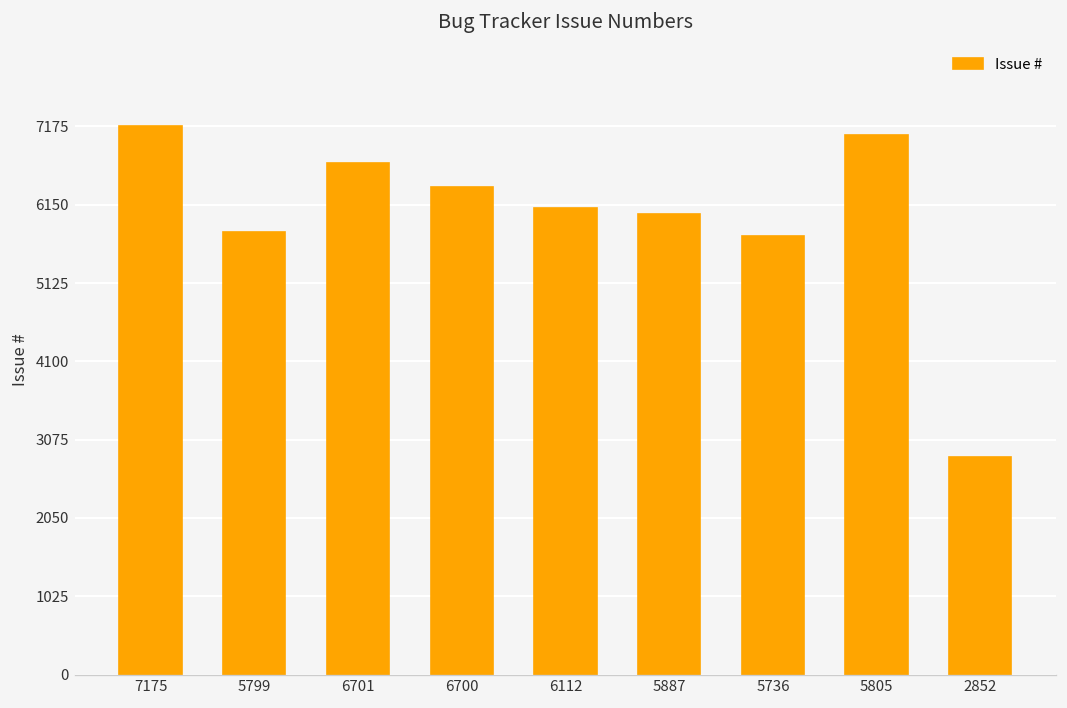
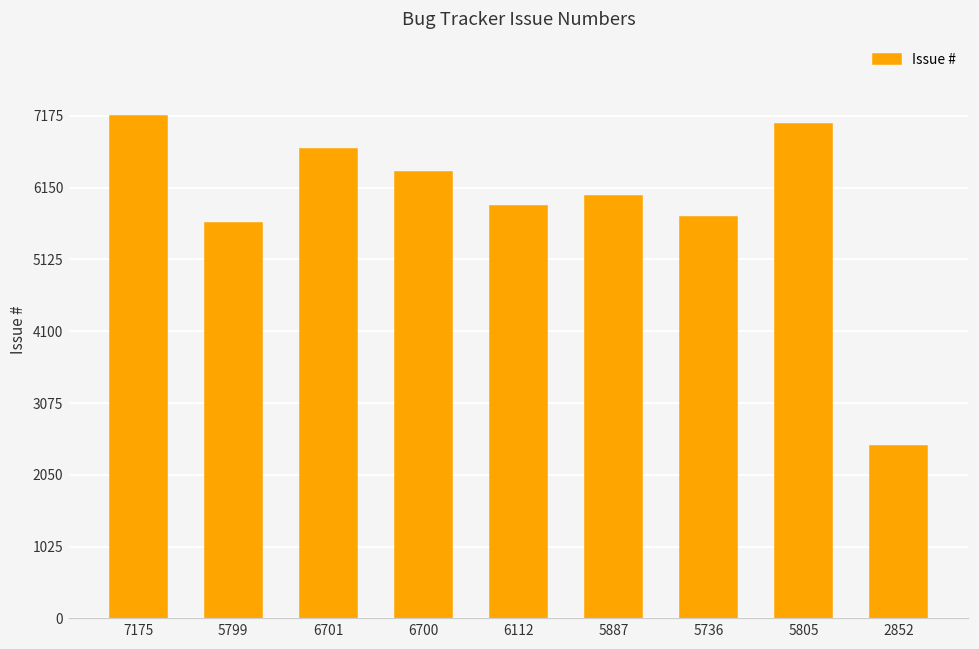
5799: 5800 -> 5600
6112: 6100 -> 5900
2852: 2900 -> 2500
